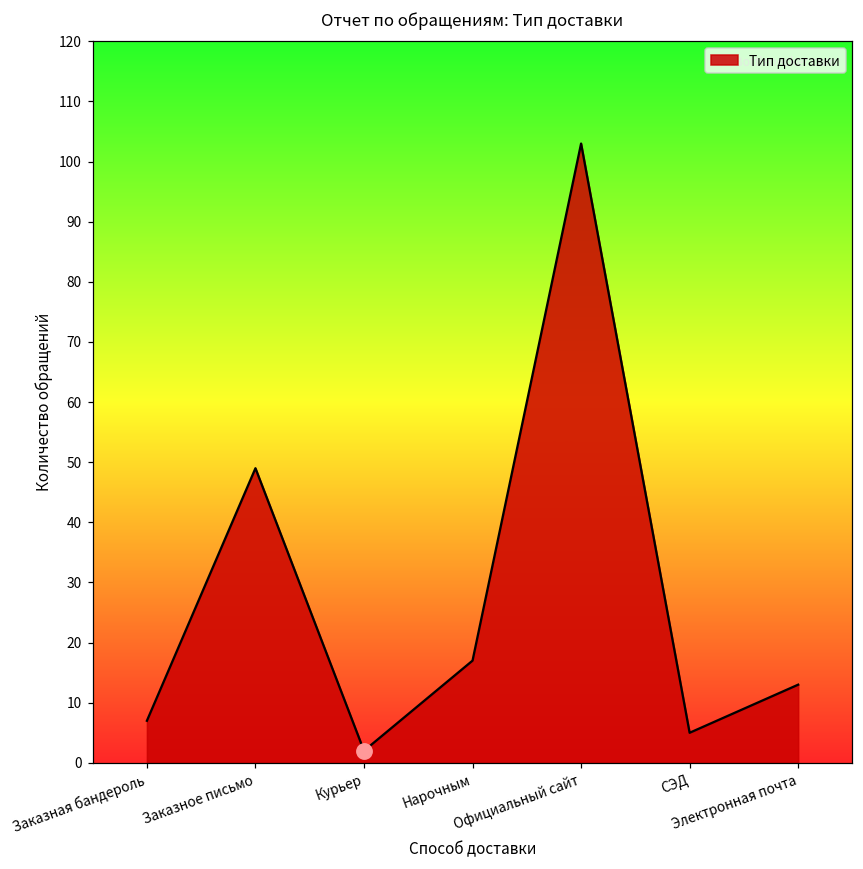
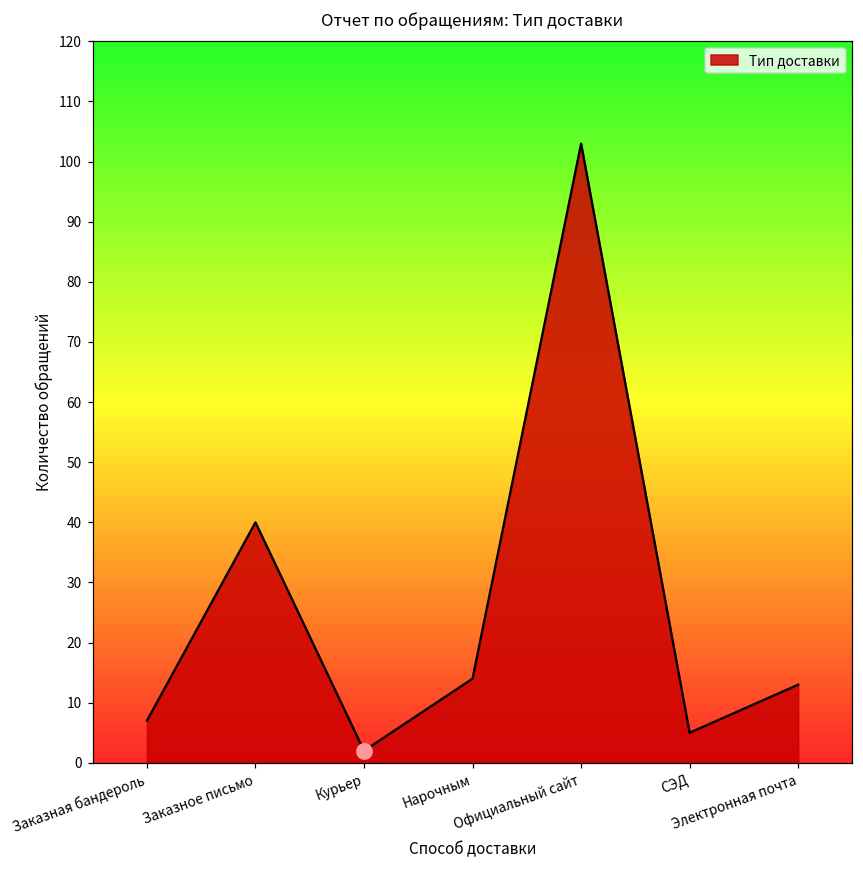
Тип доставки, Заказное письмо: 49 -> 40
Тип доставки, Нарочным: 17 -> 14
